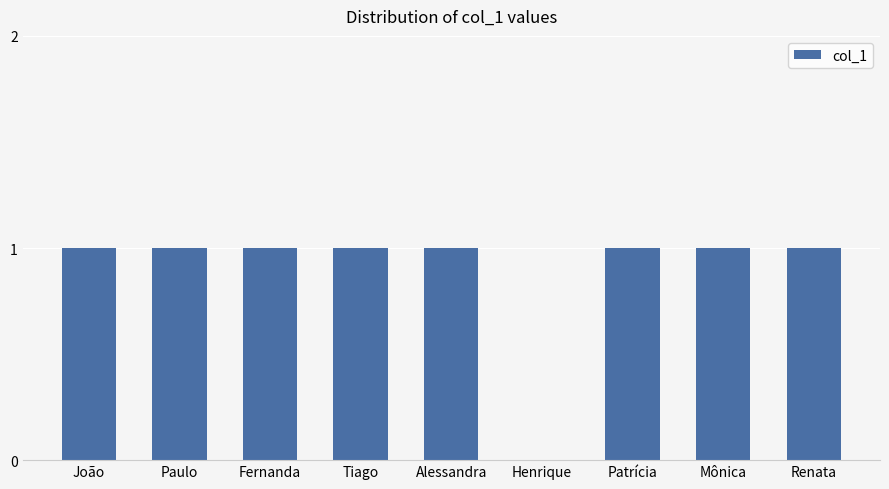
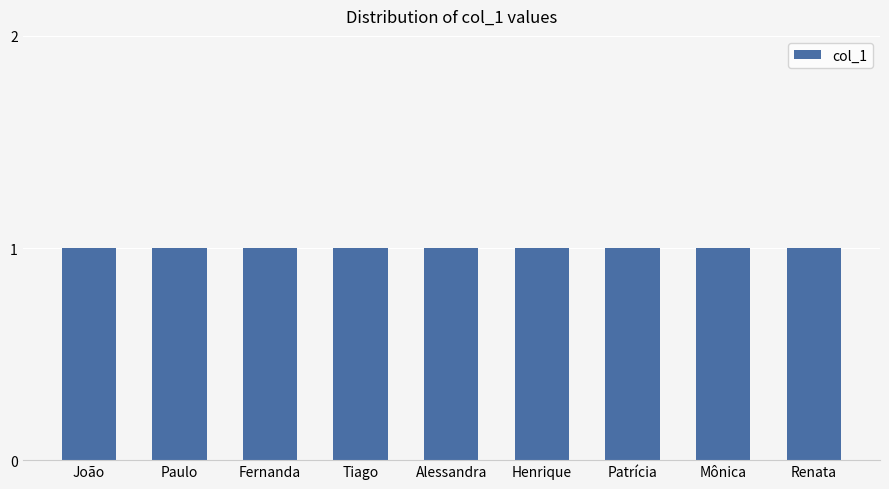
Henrique: 0 -> 1
